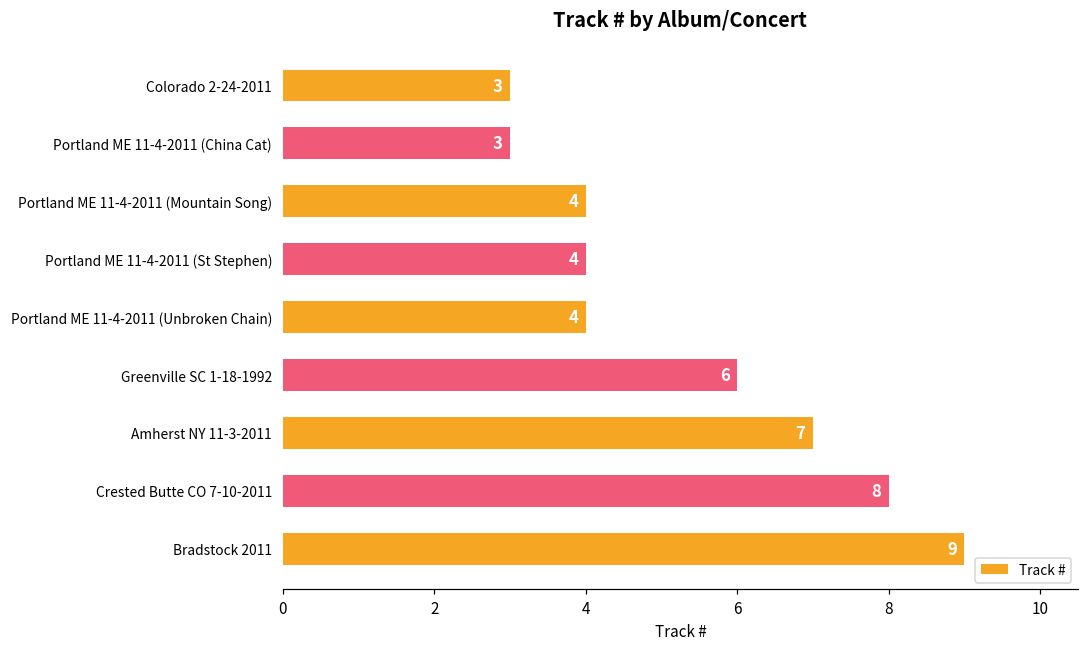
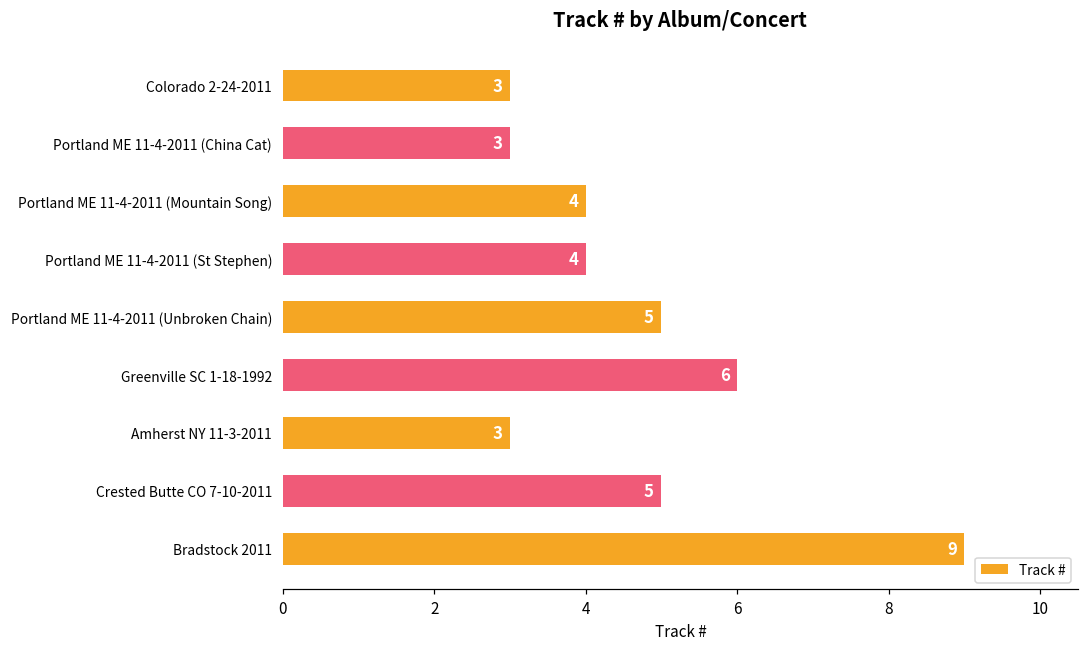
Portland ME 11-4-2011 (Unbroken Chain): 4 -> 5
Amherst NY 11-3-2011: 7 -> 3
Crested Butte CO 7-10-2011: 8 -> 5
